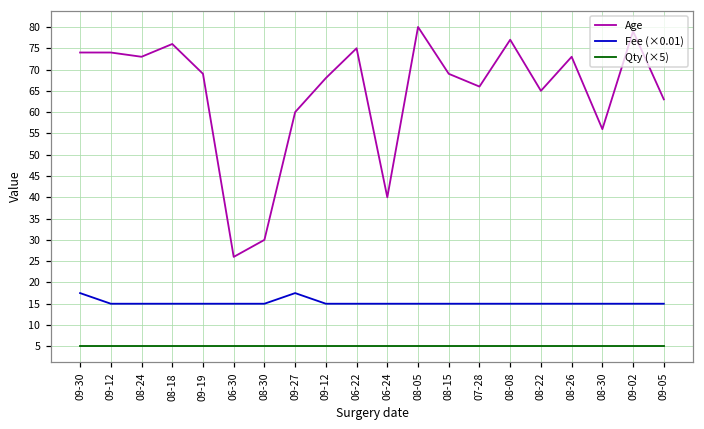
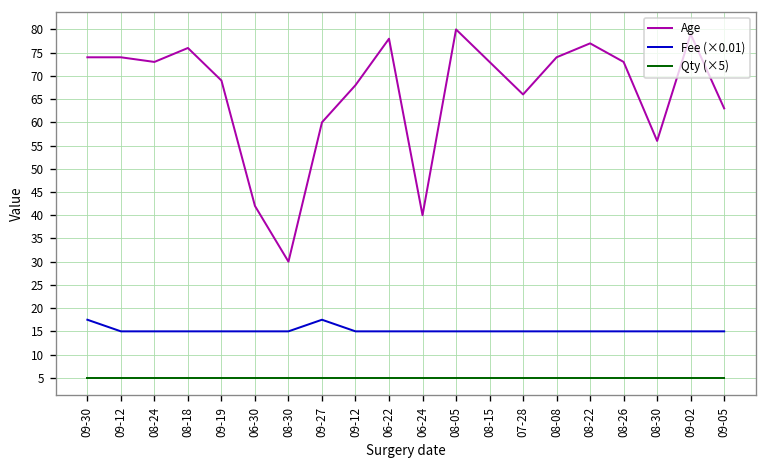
Age, 06-30: 26 -> 42
Age, 06-22: 75 -> 78
Age, 08-15: 69 -> 73
Age, 08-08: 77 -> 74
Age, 08-22: 65 -> 77
